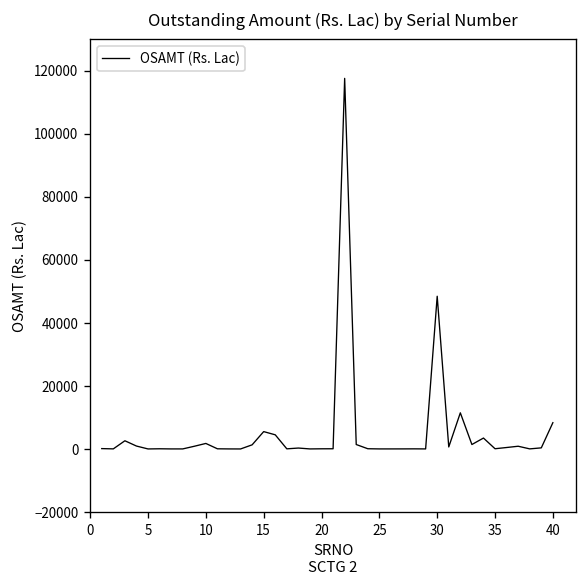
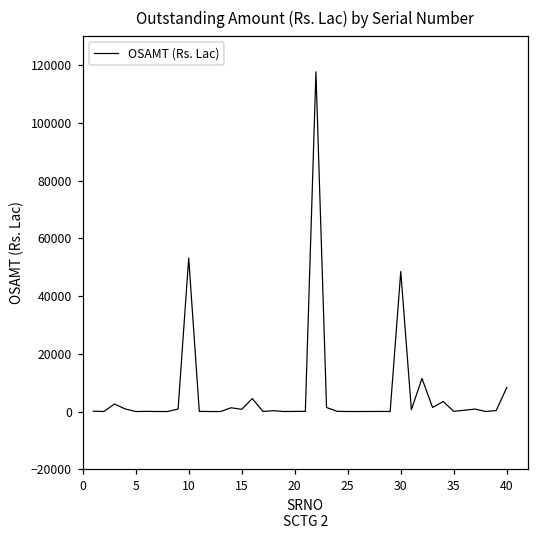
10: 2000 -> 53000
15: 6000 -> 1000
